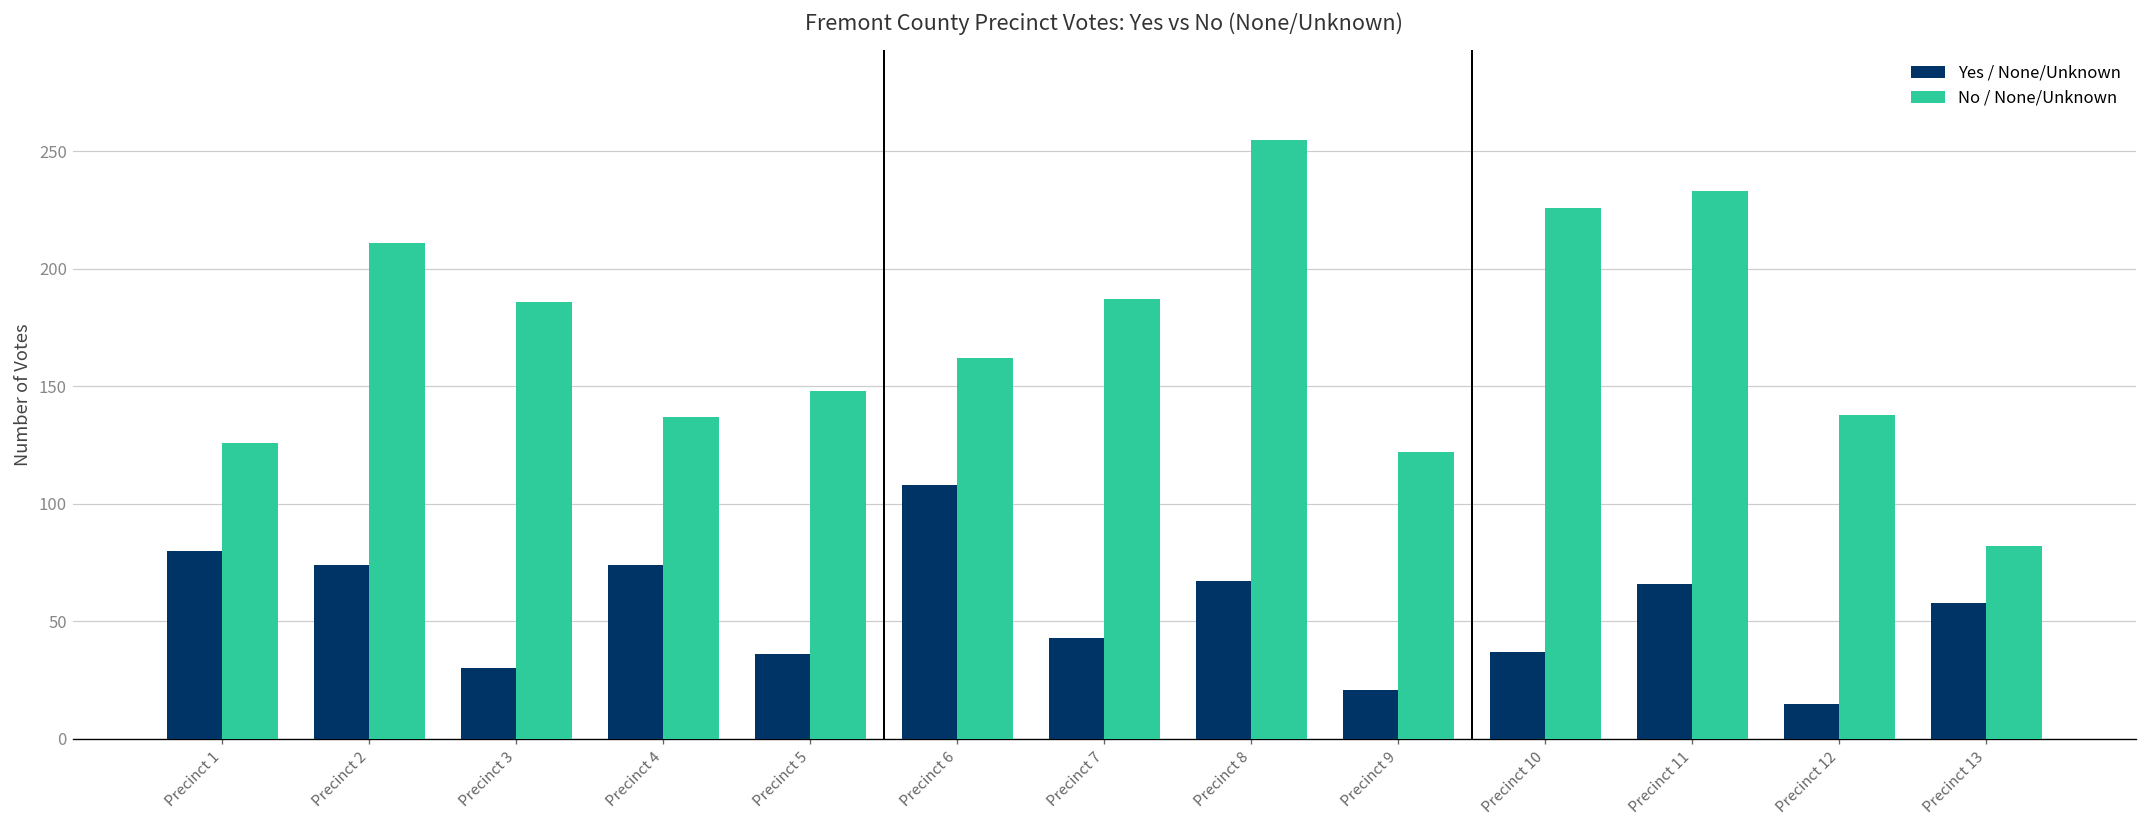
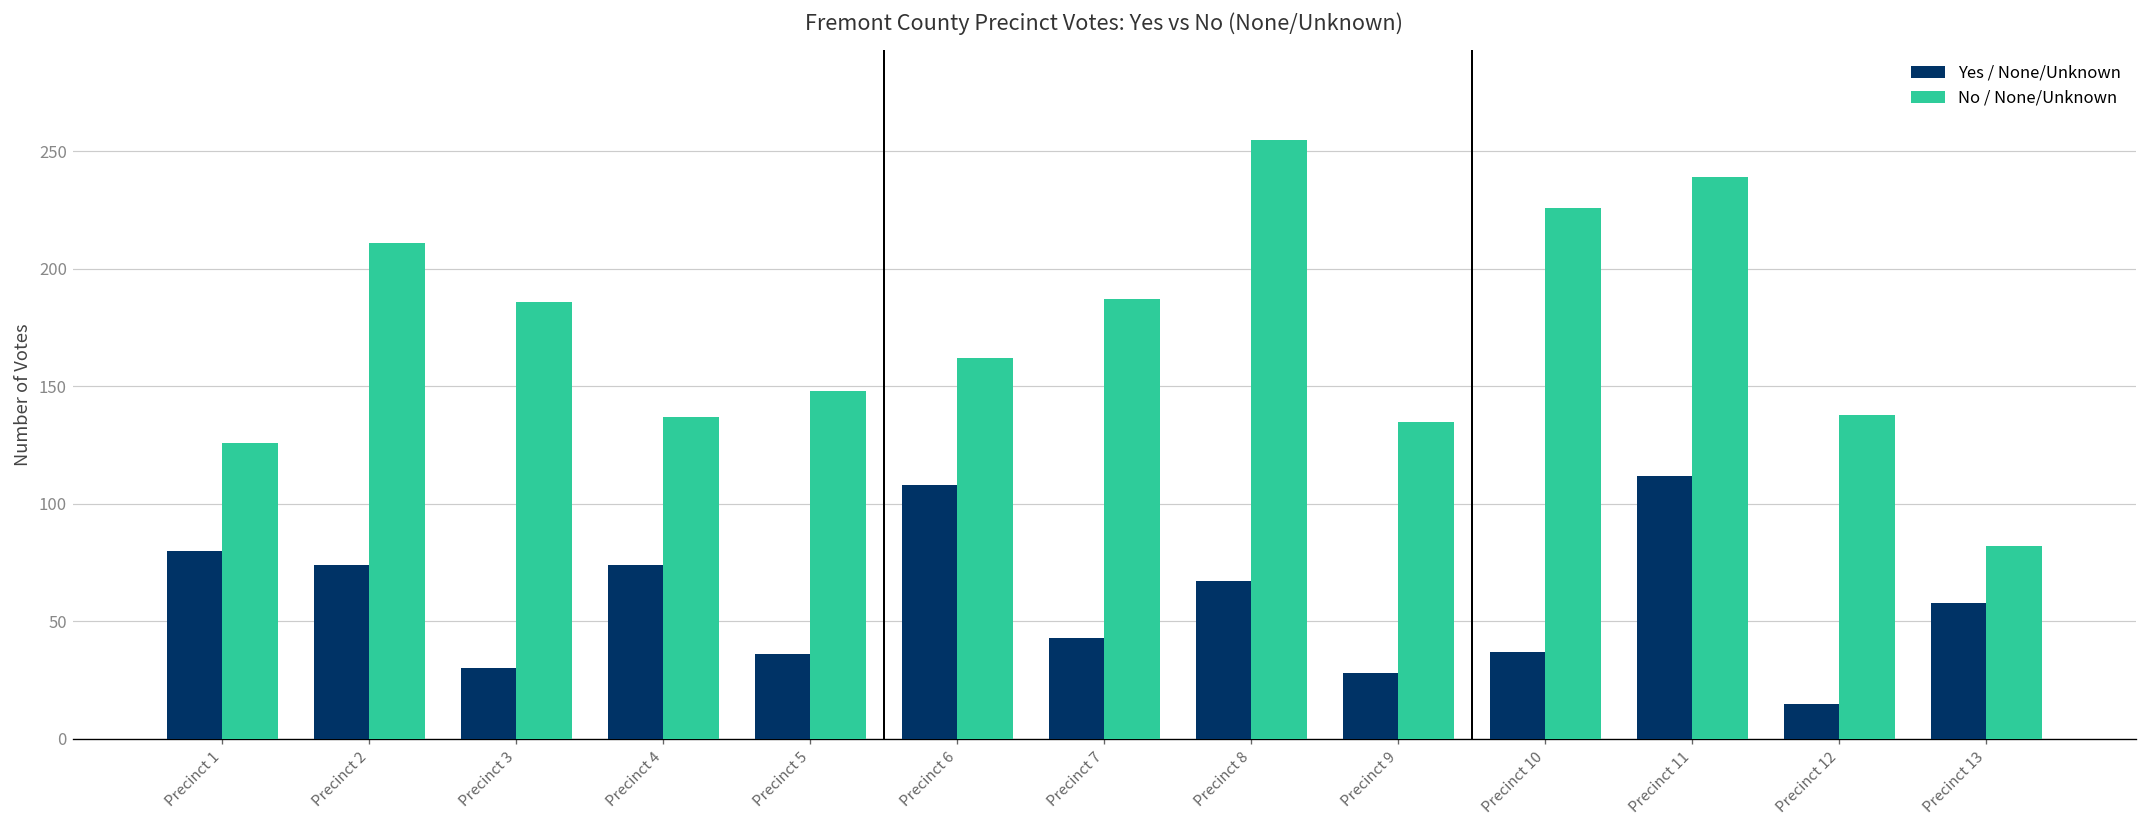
Yes / None/Unknown, Precinct 9: 21 -> 28
No / None/Unknown, Precinct 9: 122 -> 135
Yes / None/Unknown, Precinct 11: 66 -> 112
No / None/Unknown, Precinct 11: 233 -> 239
